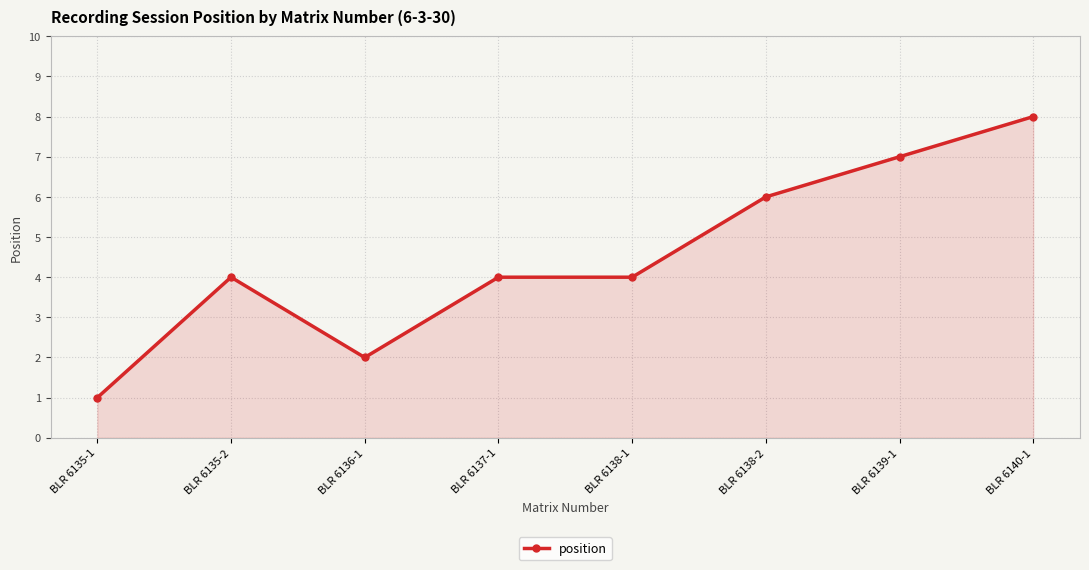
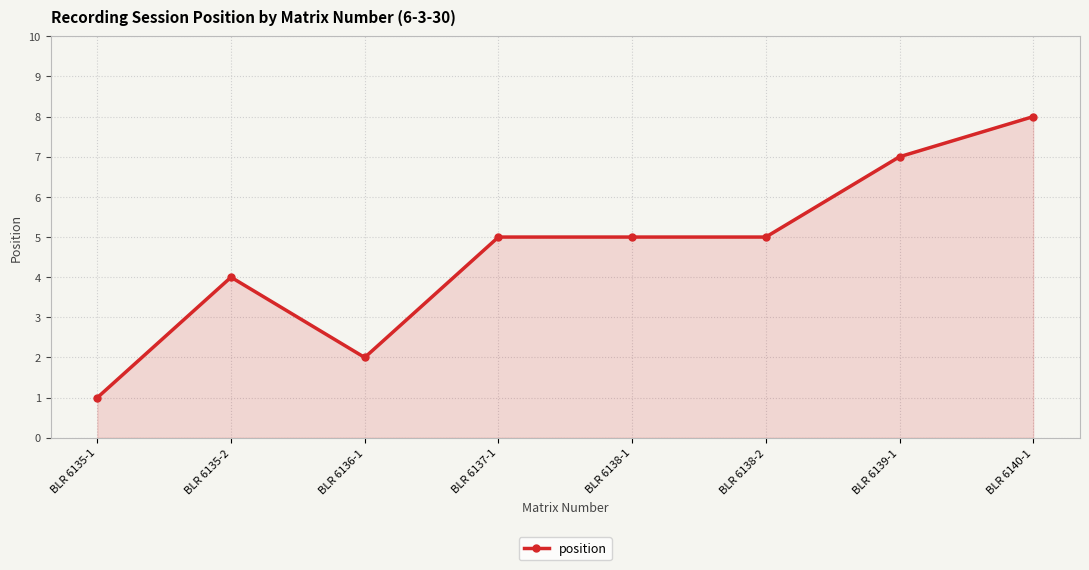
BLR 6137-1: 4 -> 5
BLR 6138-1: 4 -> 5
BLR 6138-2: 6 -> 5
